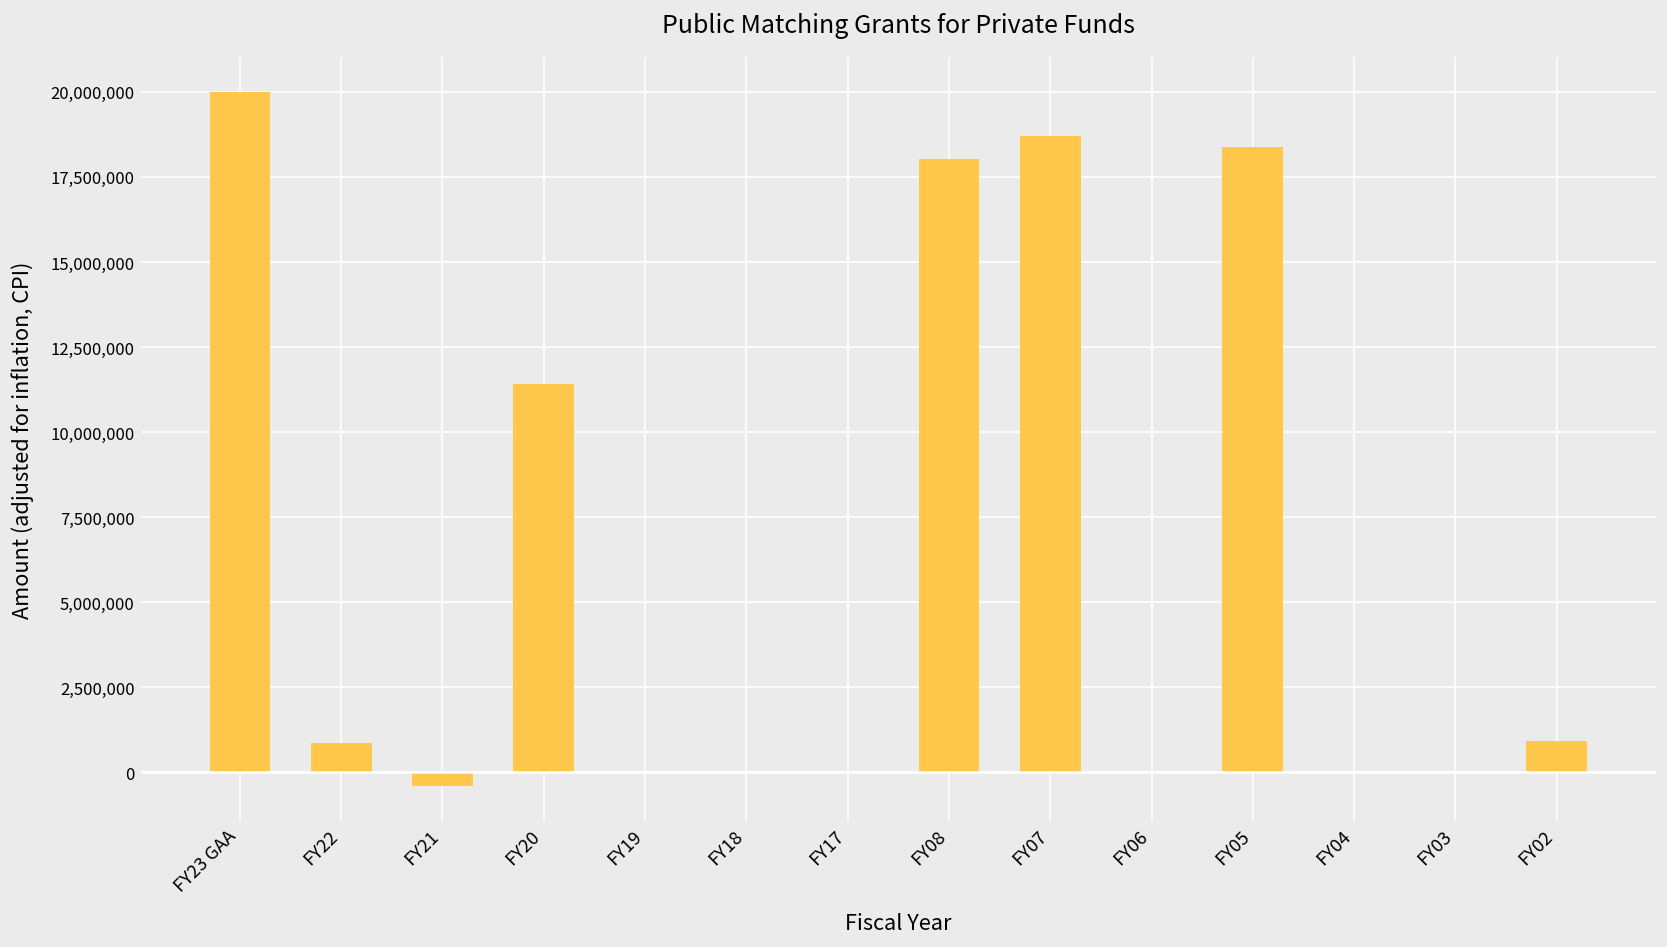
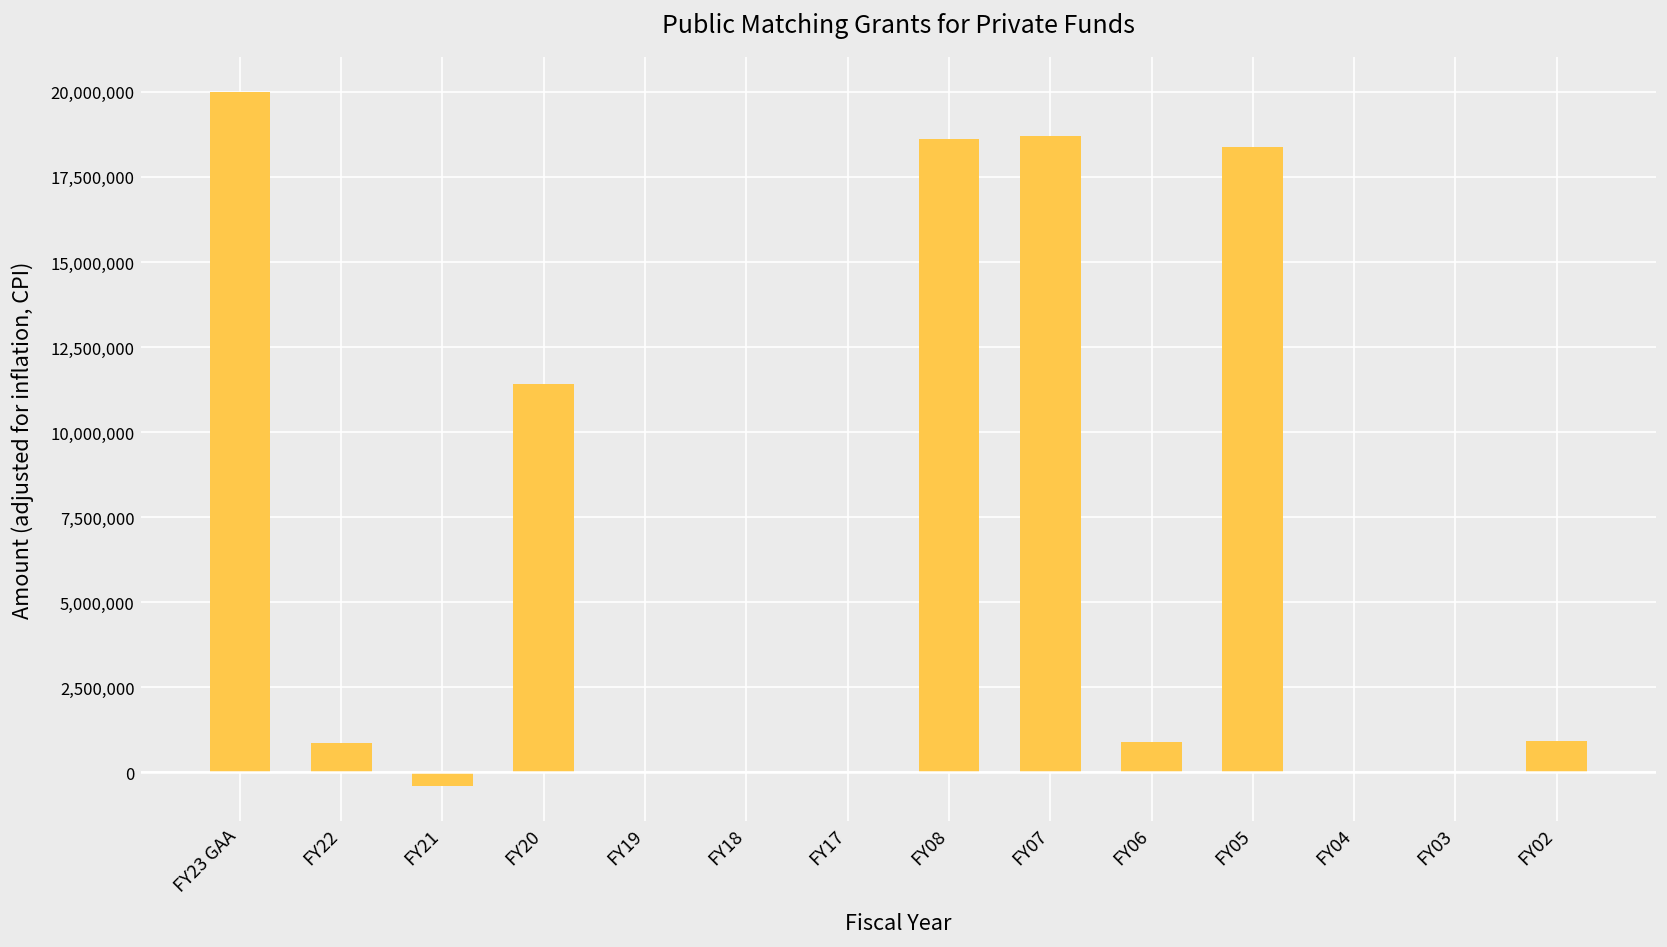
FY08: 18,000,000 -> 18,600,000
FY06: 0 -> 900,000
